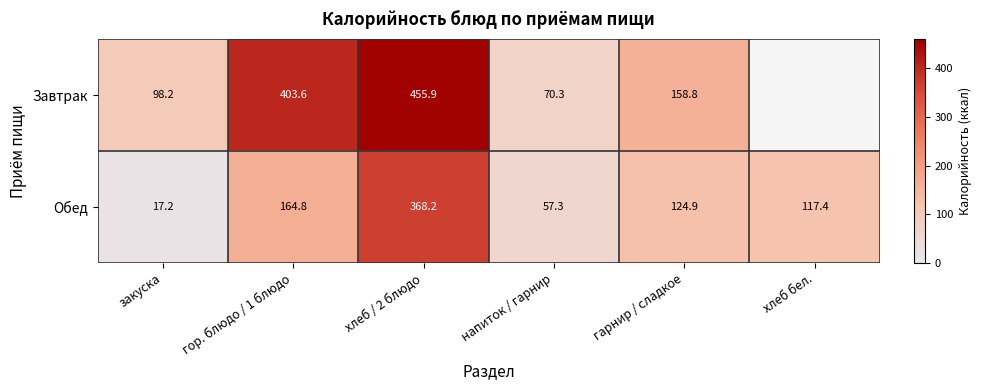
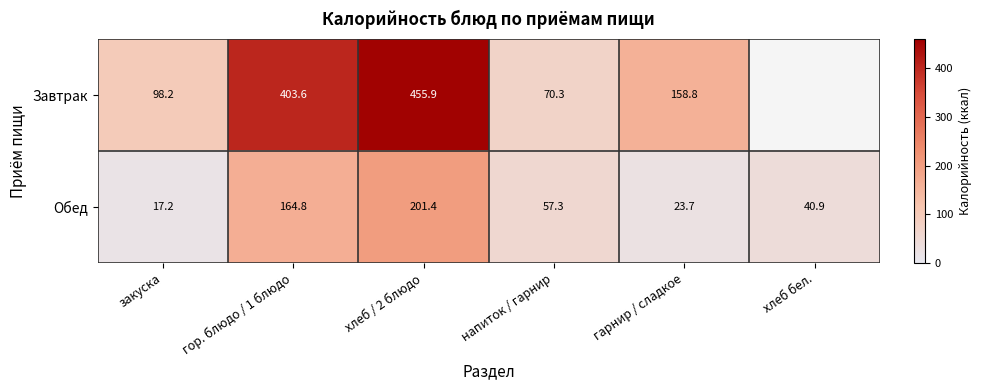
Обед, хлеб / 2 блюдо: 368.2 -> 201.4
Обед, гарнир / сладкое: 124.9 -> 23.7
Обед, хлеб бел.: 117.4 -> 40.9
